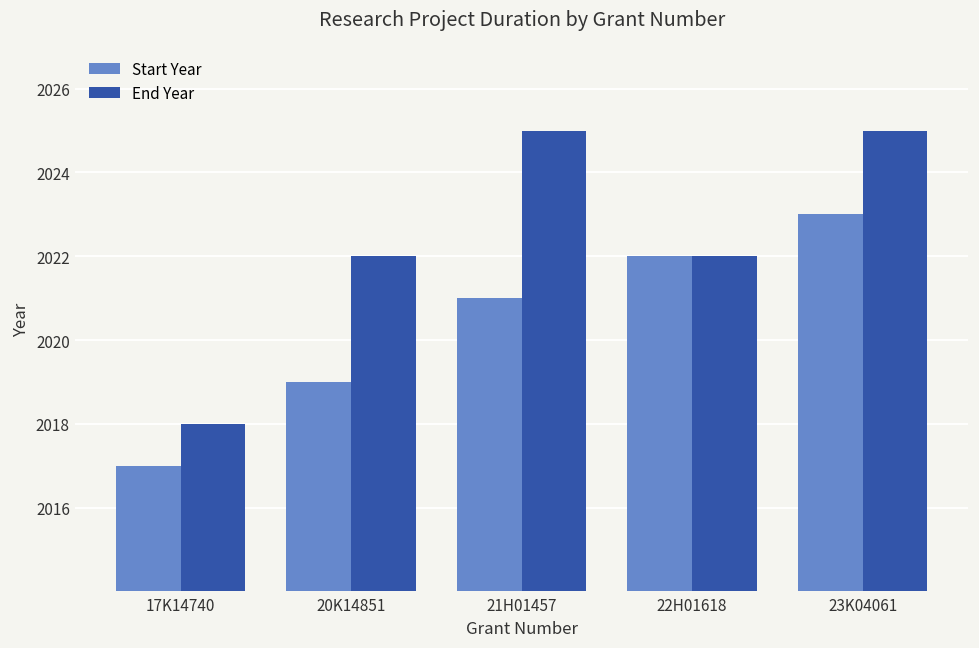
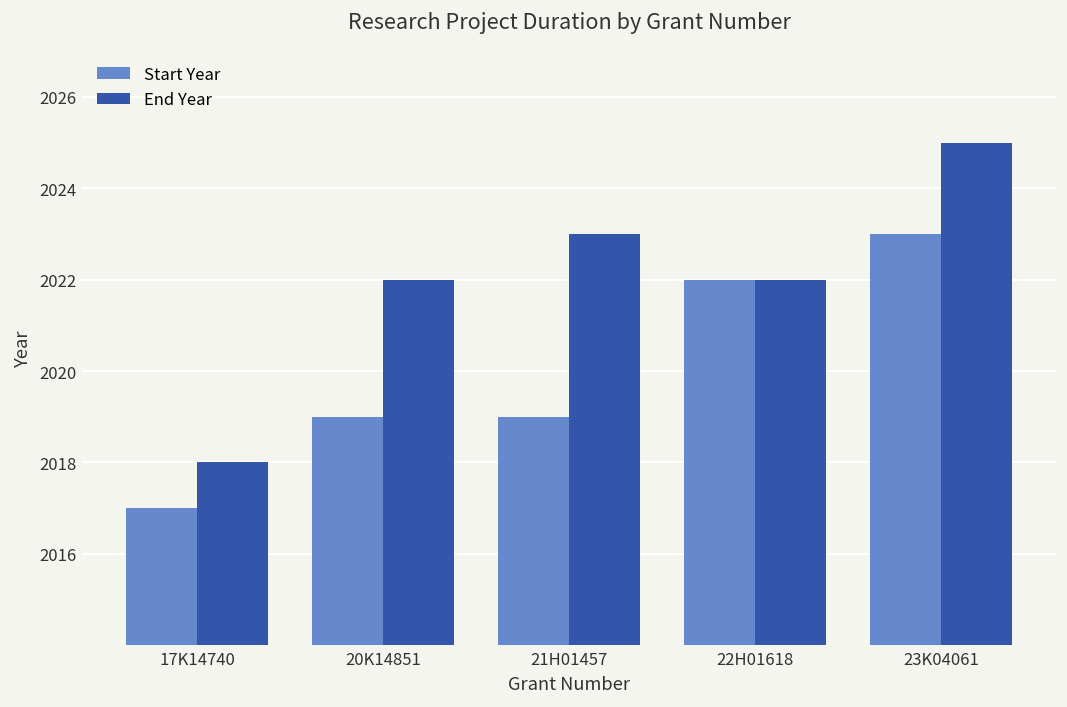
Start Year, 21H01457: 2021 -> 2019
End Year, 21H01457: 2025 -> 2023
